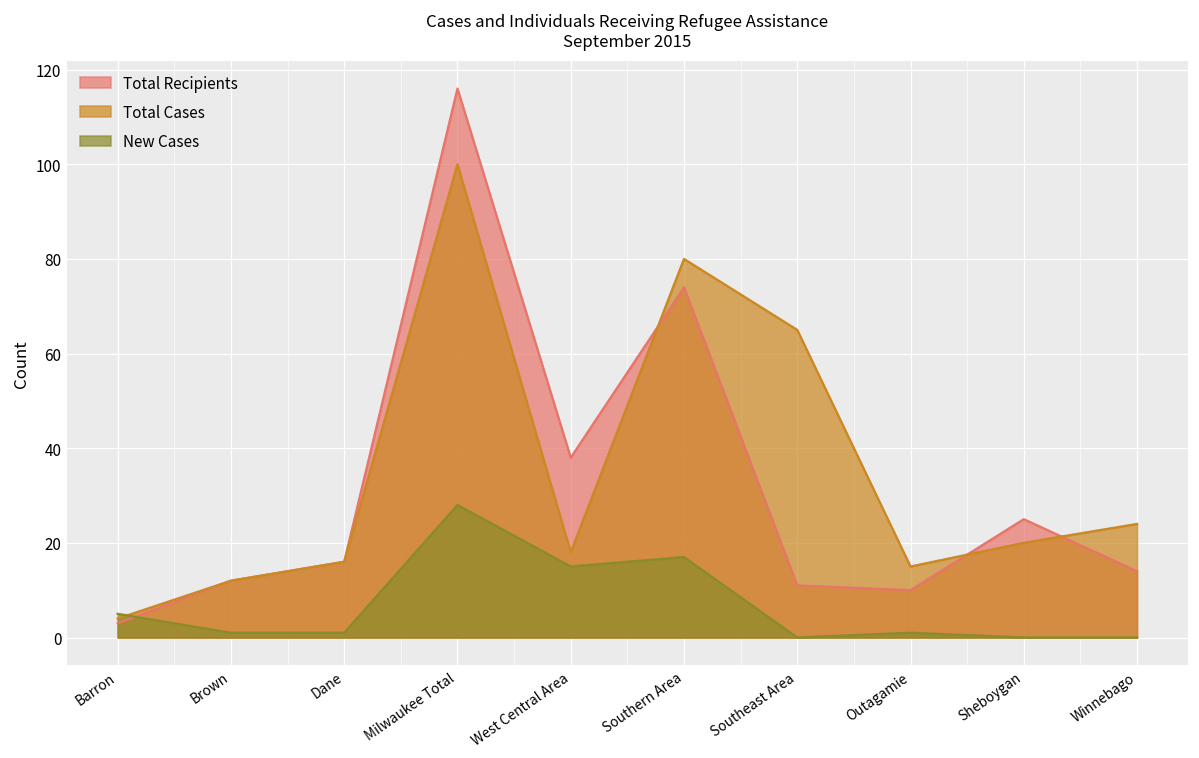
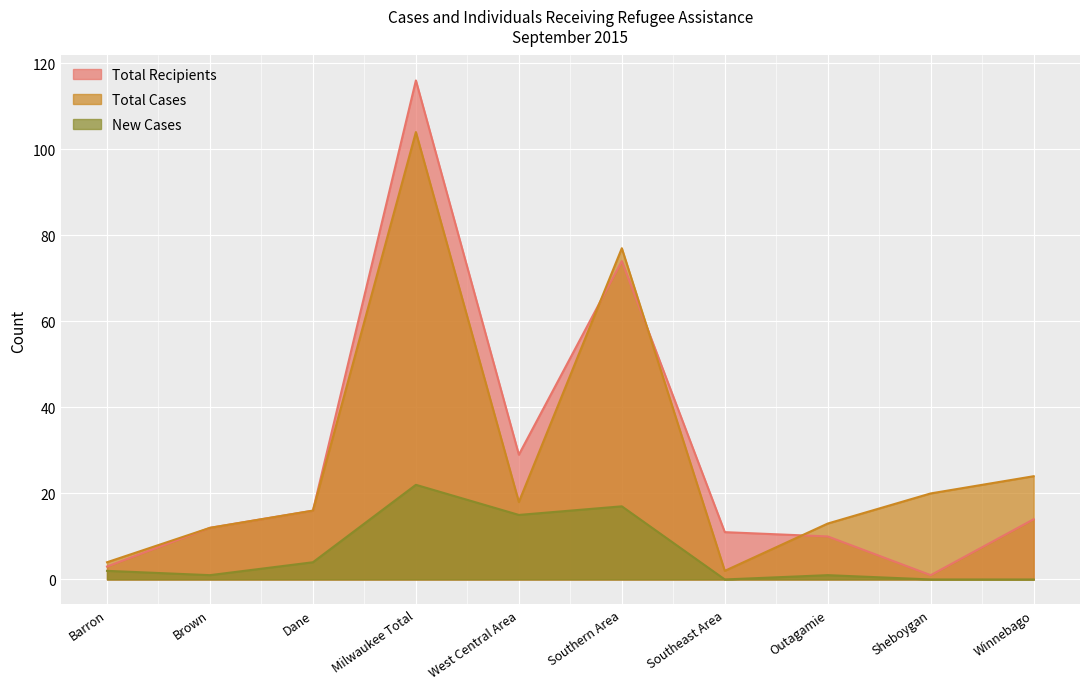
New Cases, Barron: 5 -> 2
New Cases, Dane: 1 -> 4
Total Cases, Milwaukee Total: 100 -> 104
New Cases, Milwaukee Total: 28 -> 22
Total Recipients, West Central Area: 38 -> 29
Total Cases, Southern Area: 80 -> 77
Total Cases, Southeast Area: 65 -> 2
Total Cases, Outagamie: 15 -> 13
Total Recipients, Sheboygan: 25 -> 1
